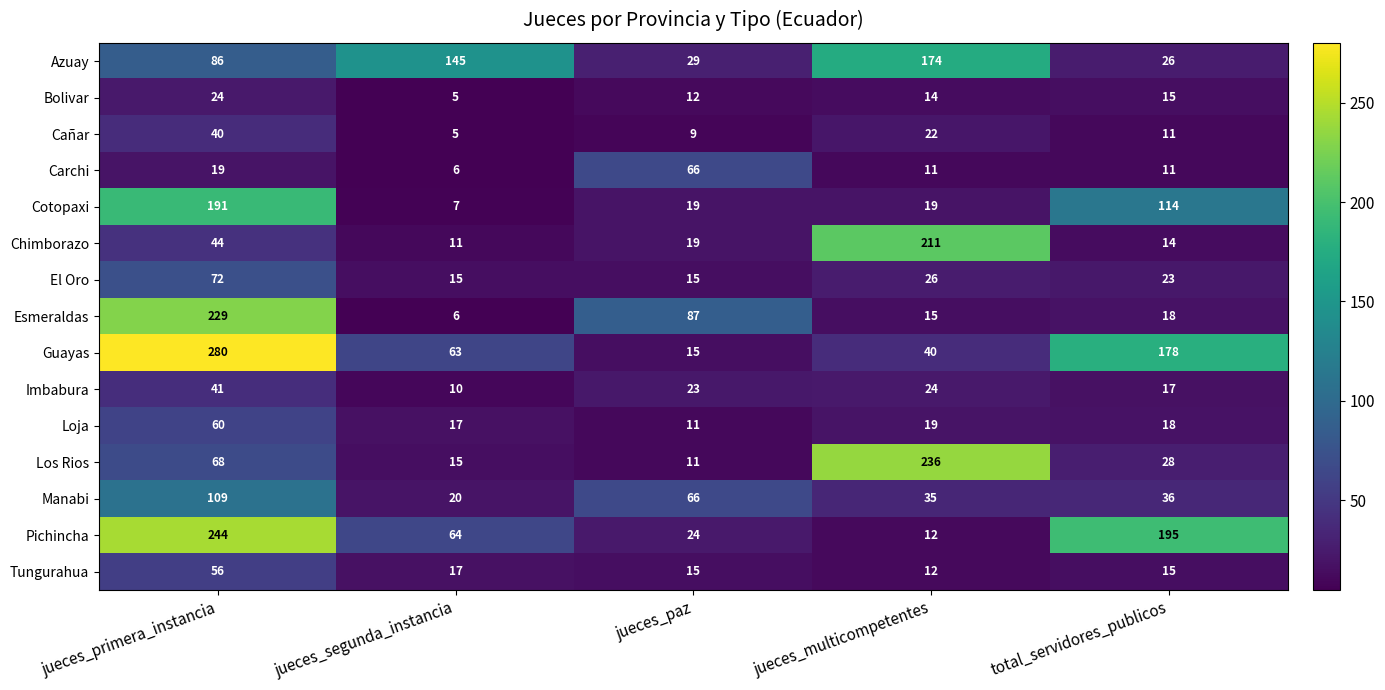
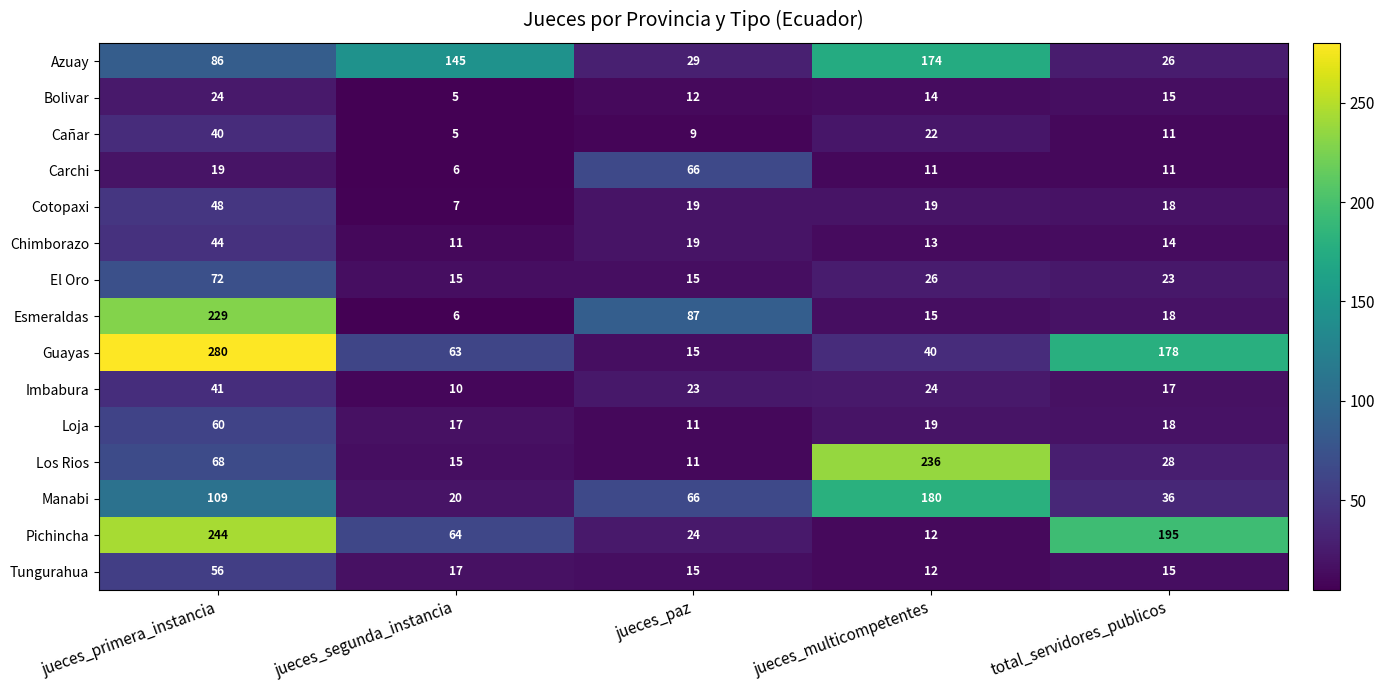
Cotopaxi, jueces_primera_instancia: 191 -> 48
Cotopaxi, total_servidores_publicos: 114 -> 18
Chimborazo, jueces_multicompetentes: 211 -> 13
Manabi, jueces_multicompetentes: 35 -> 180
